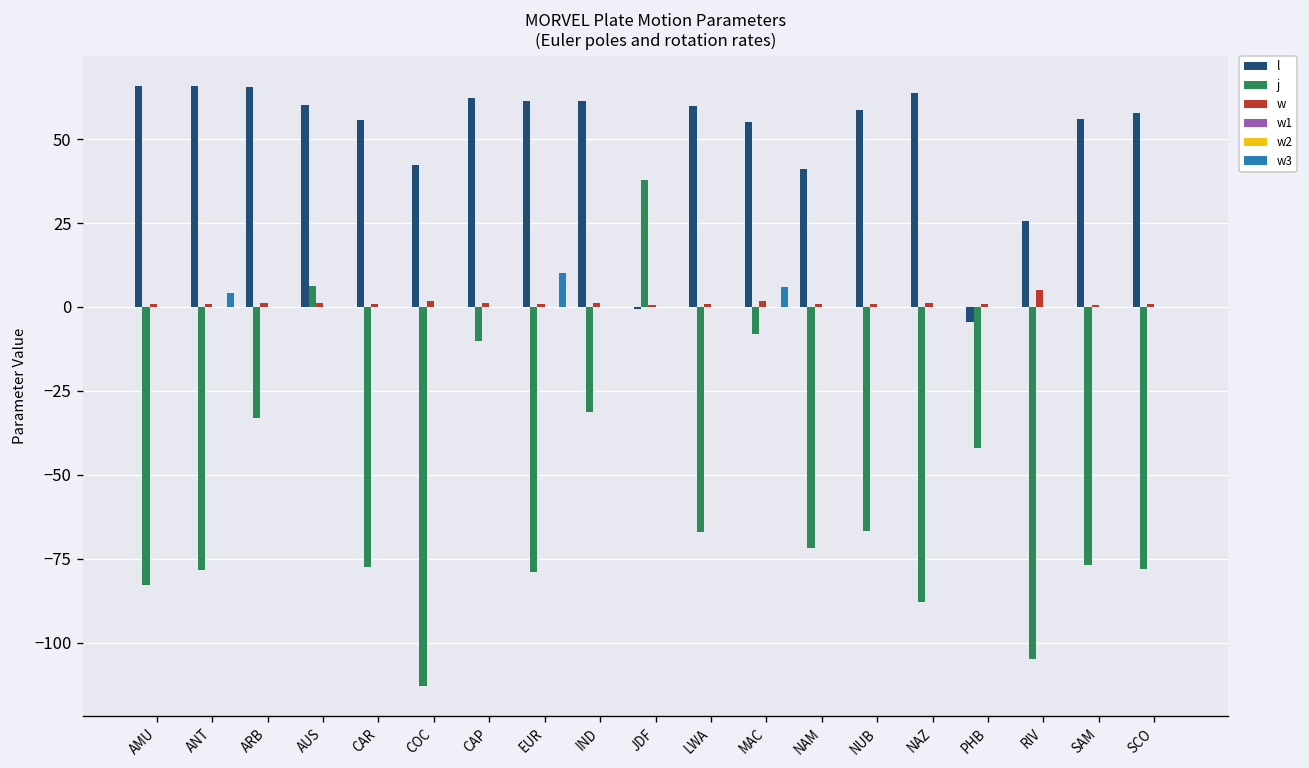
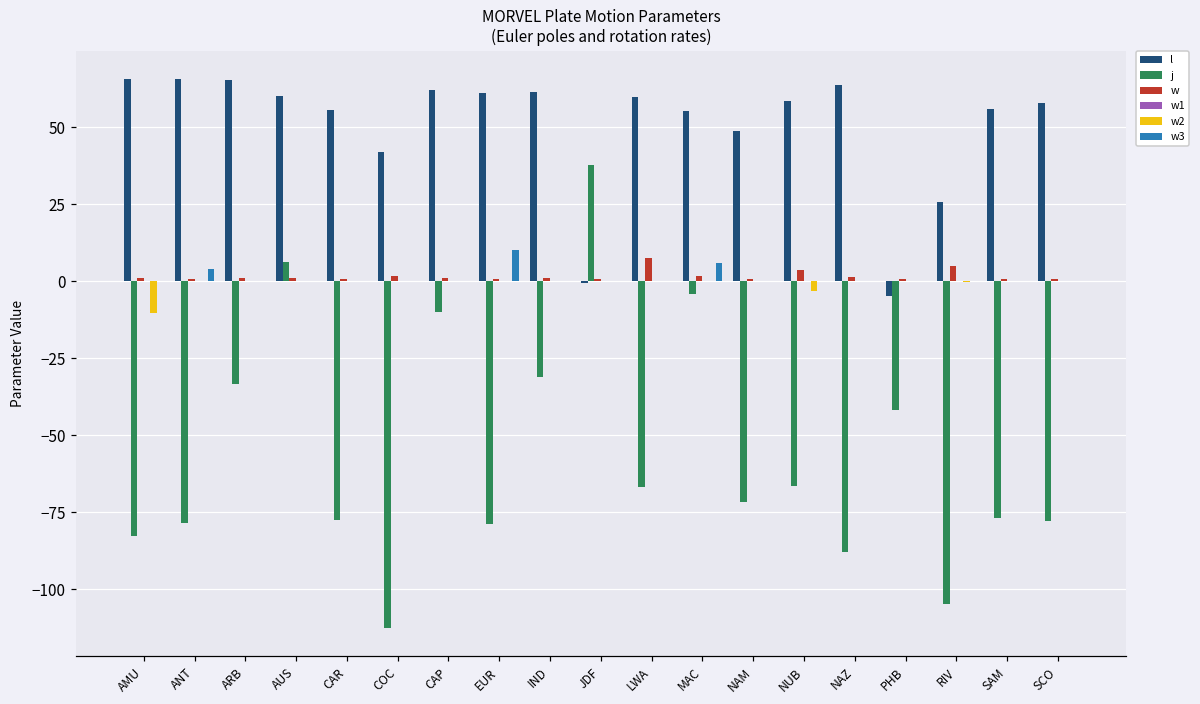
w2, AMU: 0 -> -10
w, LWA: 1 -> 7
j, MAC: -8 -> -4
l, NAM: 41 -> 49
w, NUB: 1 -> 4
w2, NUB: 0 -> -3
